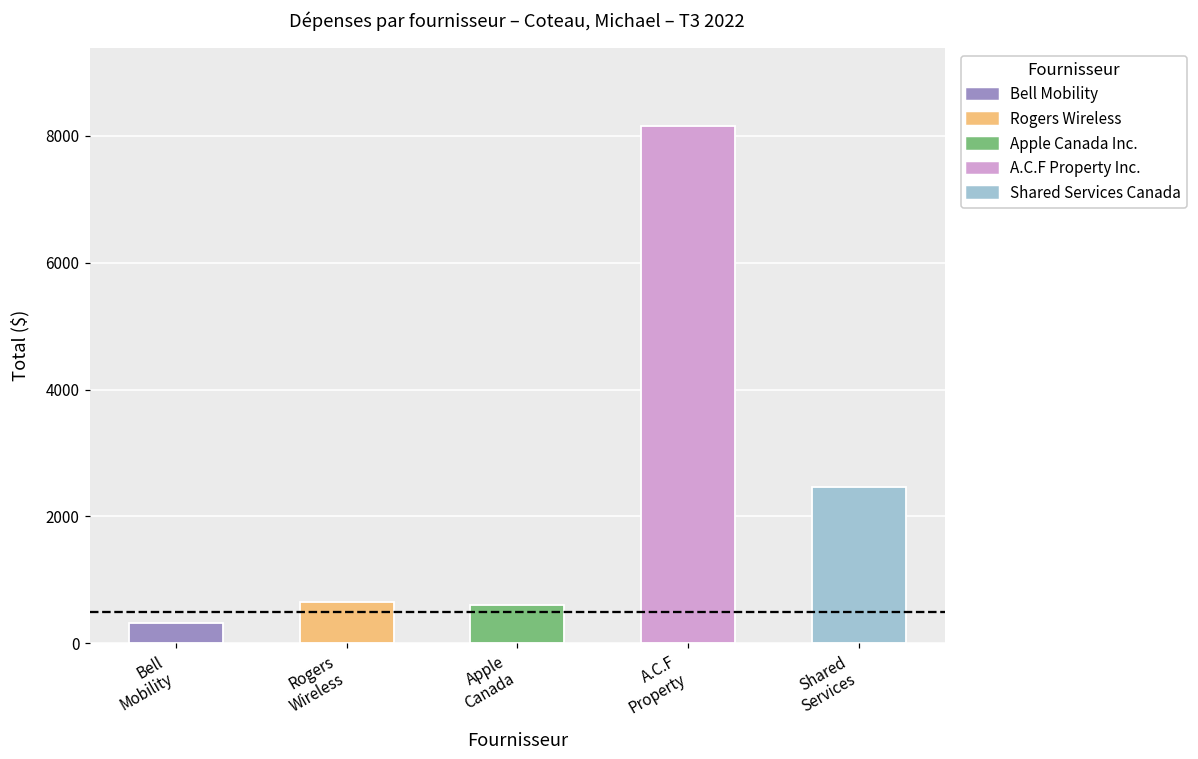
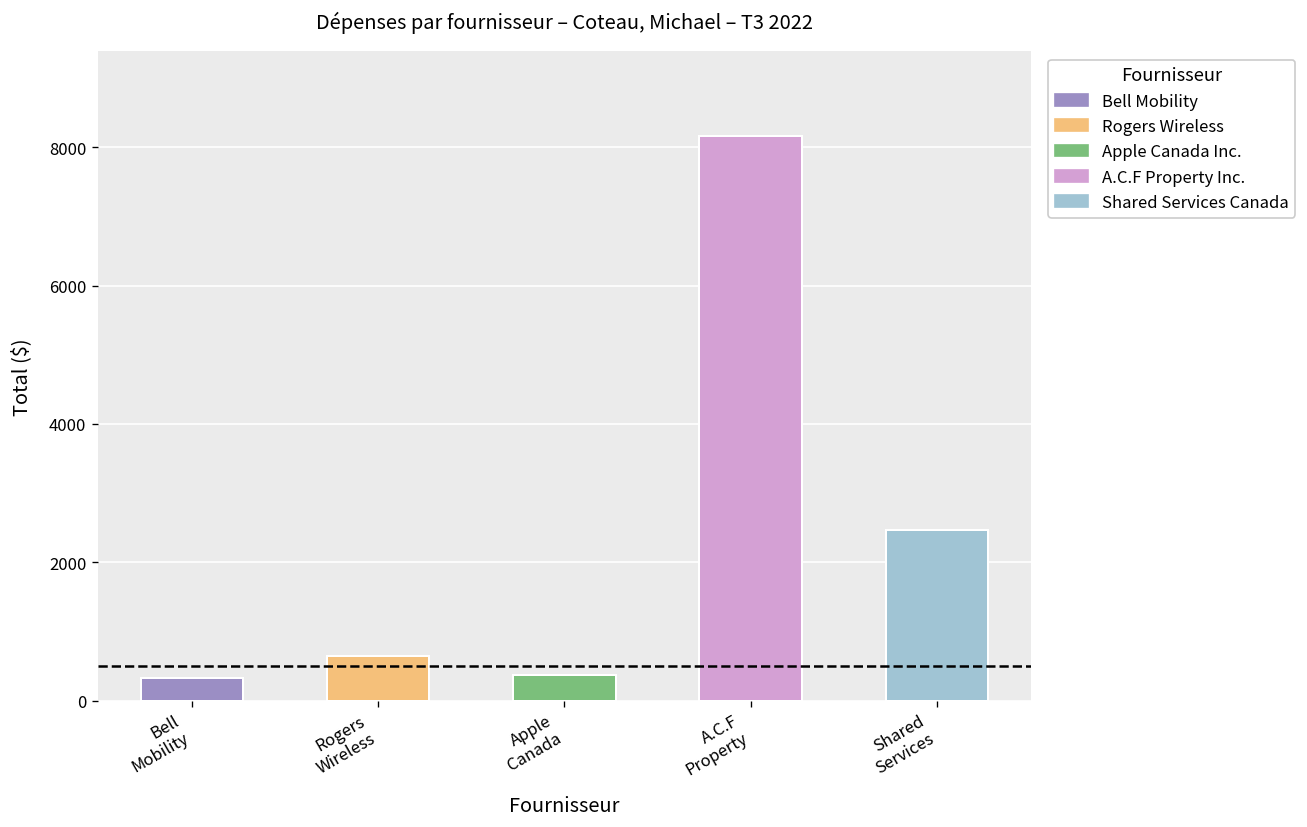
Apple Canada: 600 -> 400
